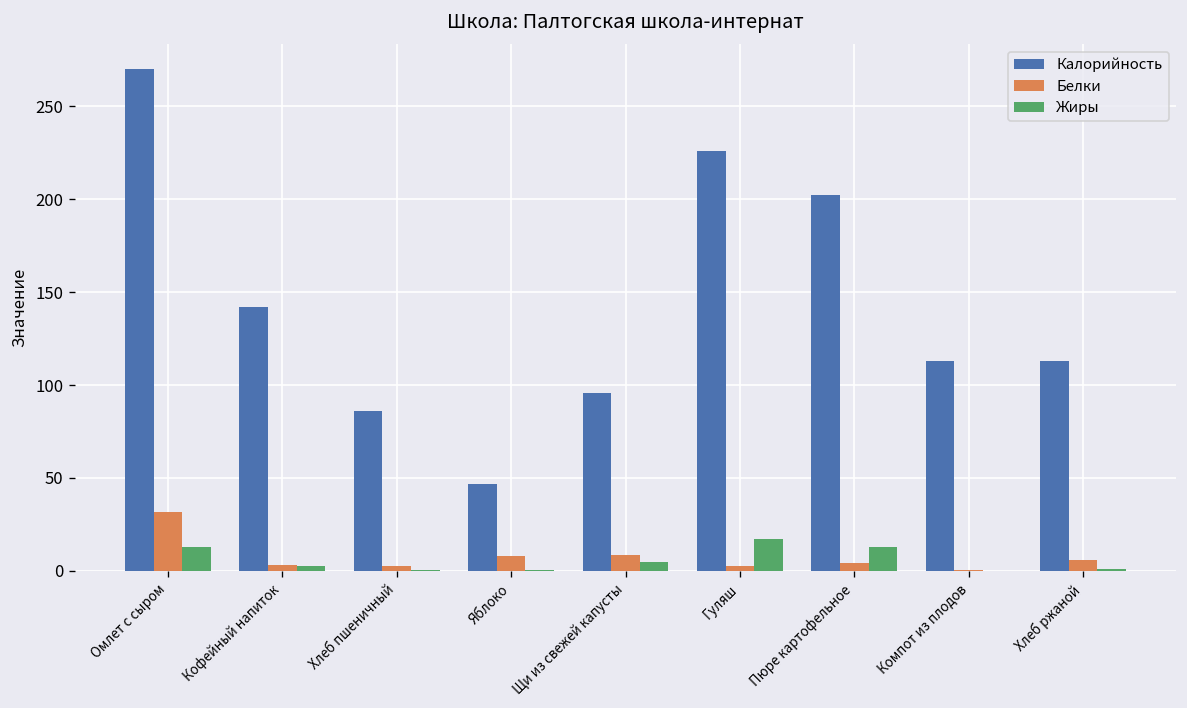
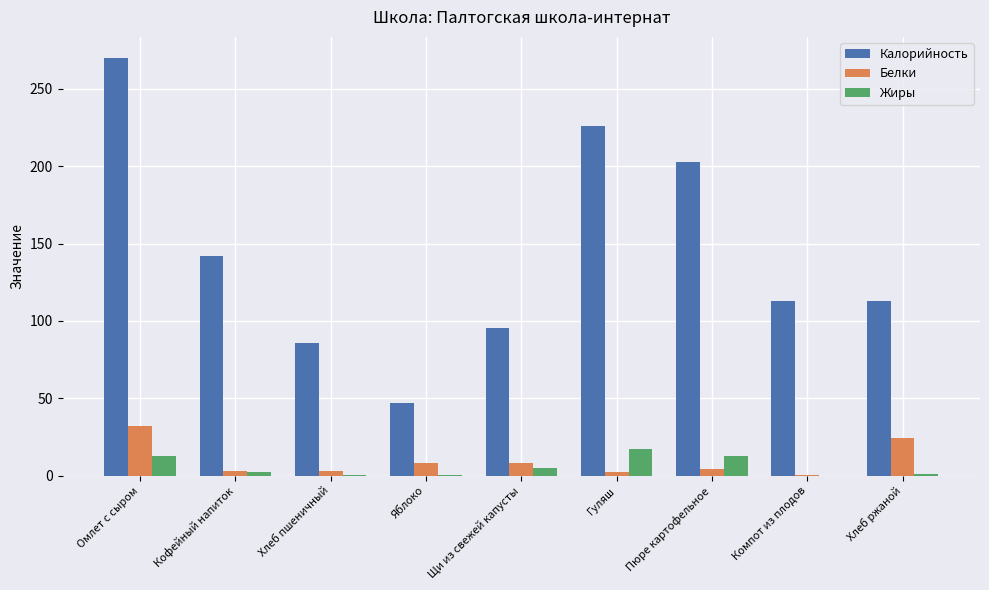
Белки, Хлеб ржаной: 6 -> 25
